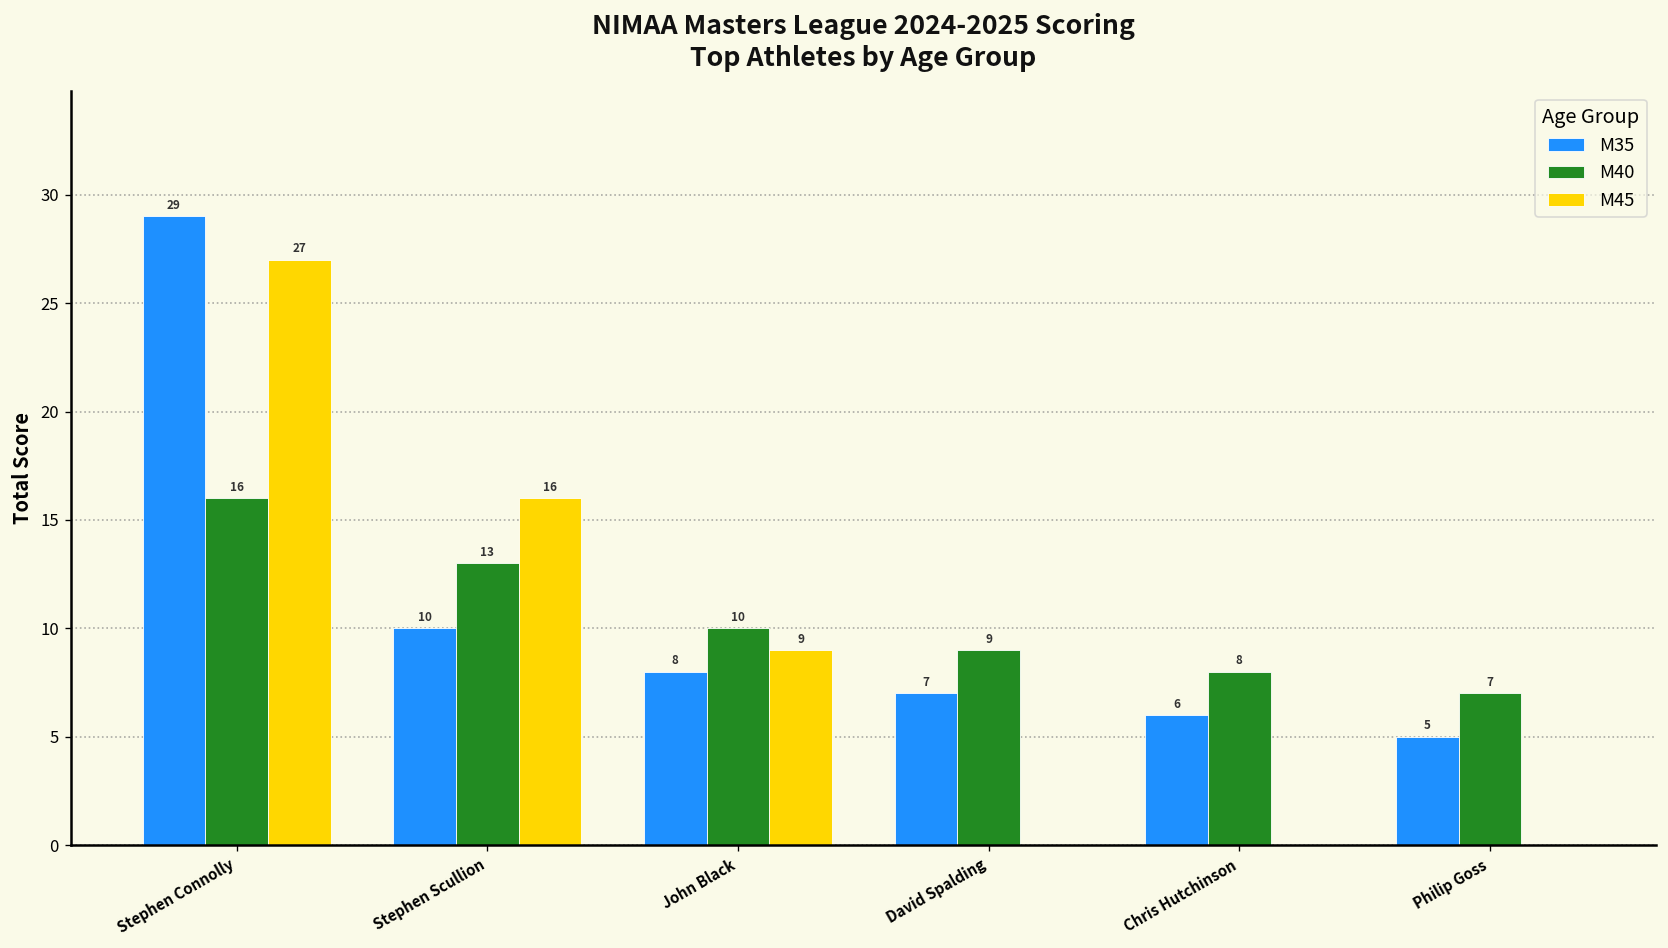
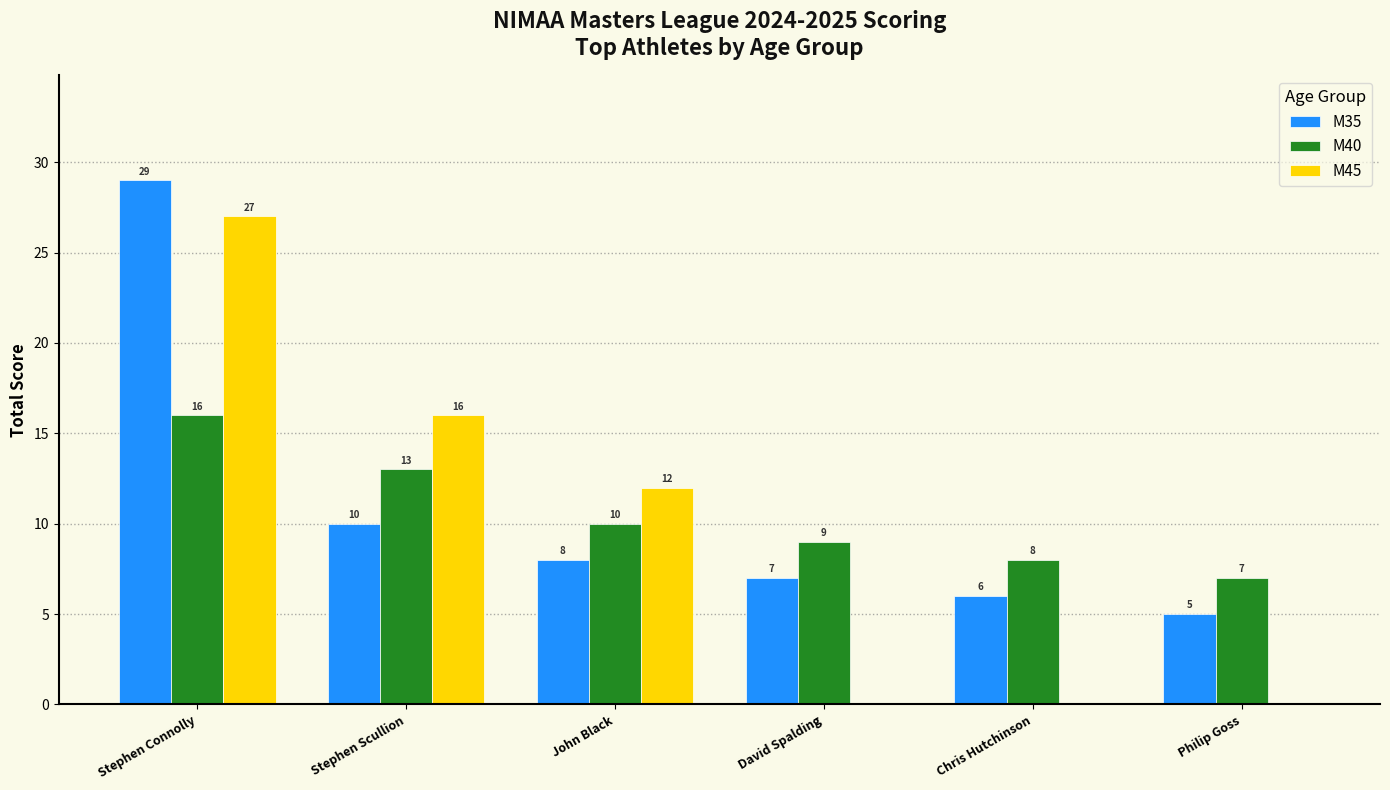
M45, John Black: 9 -> 12
